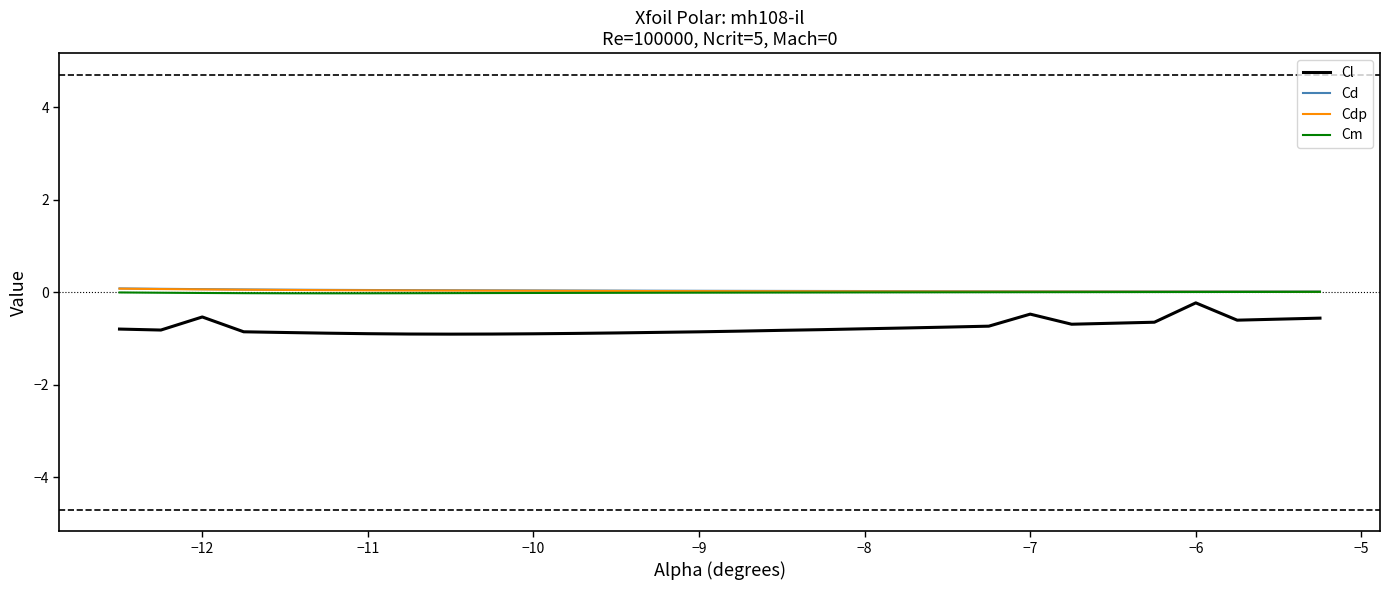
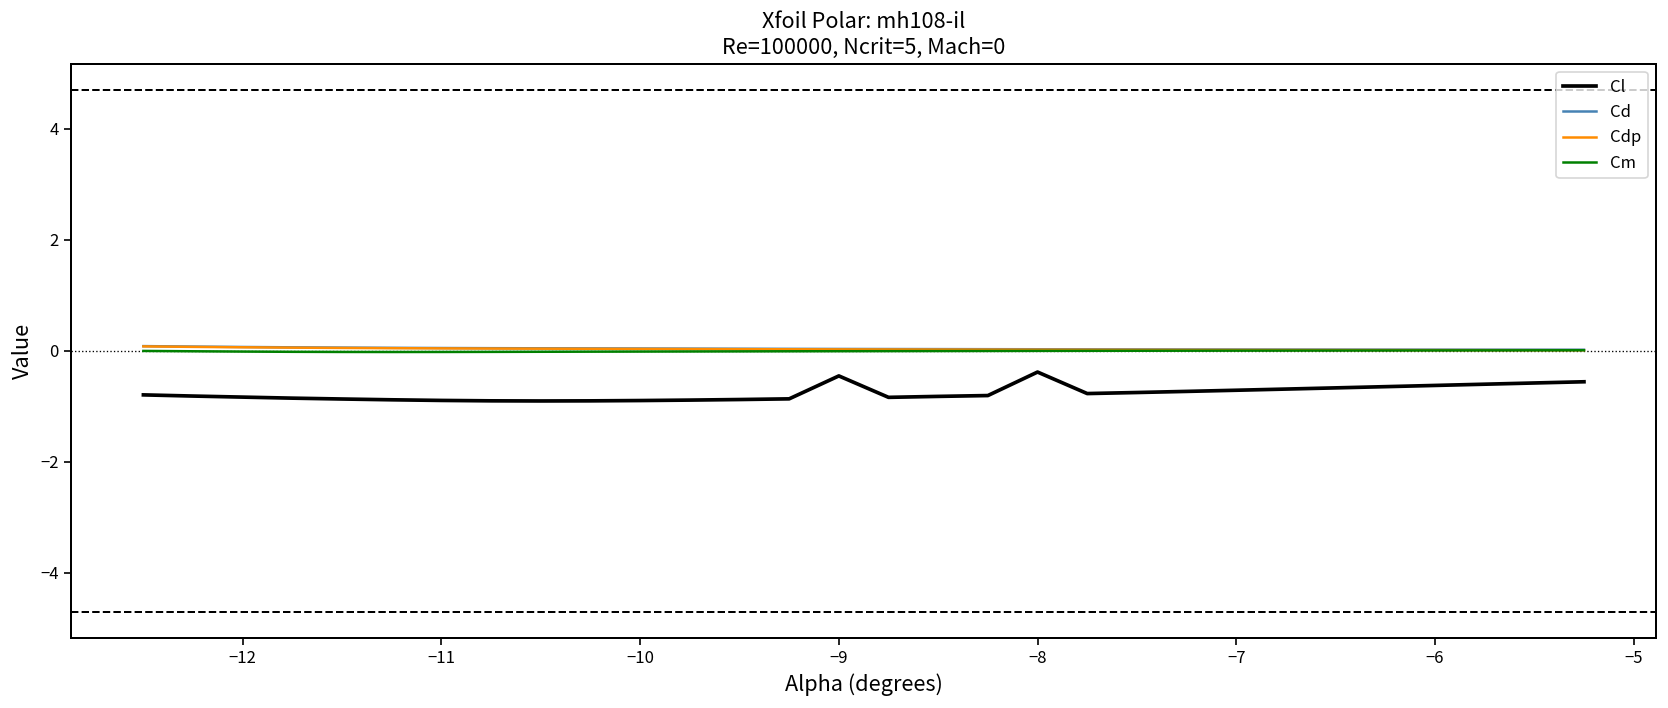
Cl, −12: -0.5 -> -0.8
Cl, −9: -0.9 -> -0.5
Cl, −8: -0.8 -> -0.4
Cl, −7: -0.5 -> -0.7
Cl, −6: -0.2 -> -0.6
